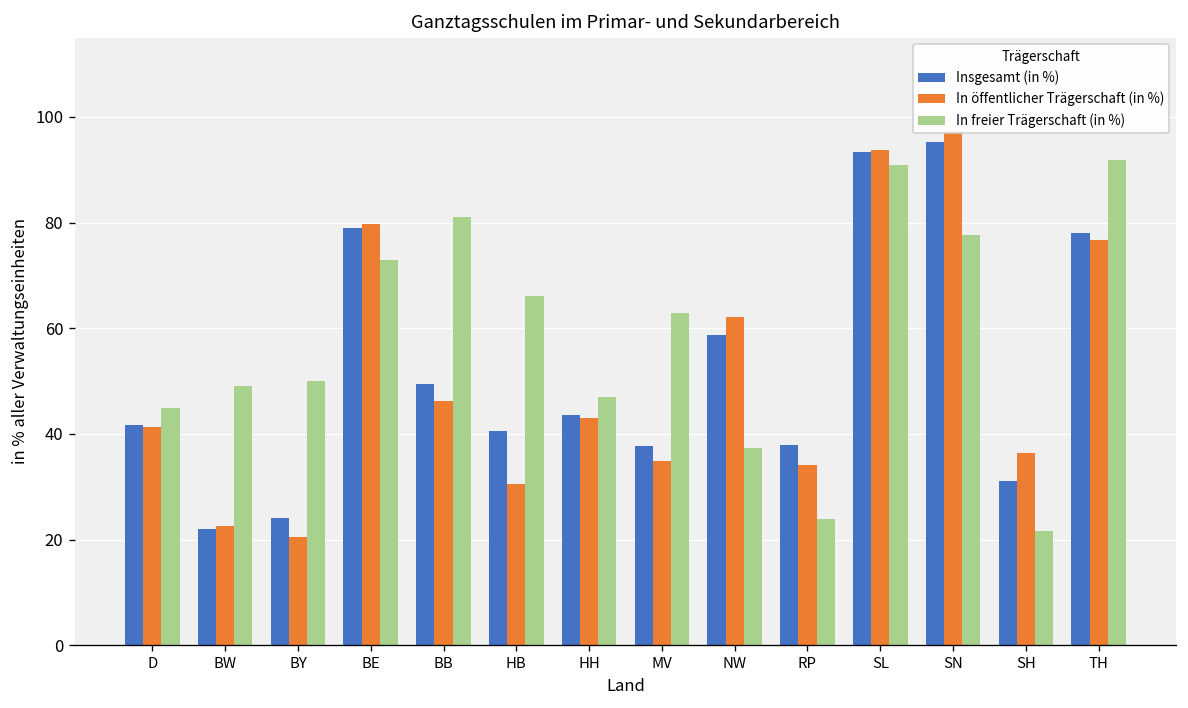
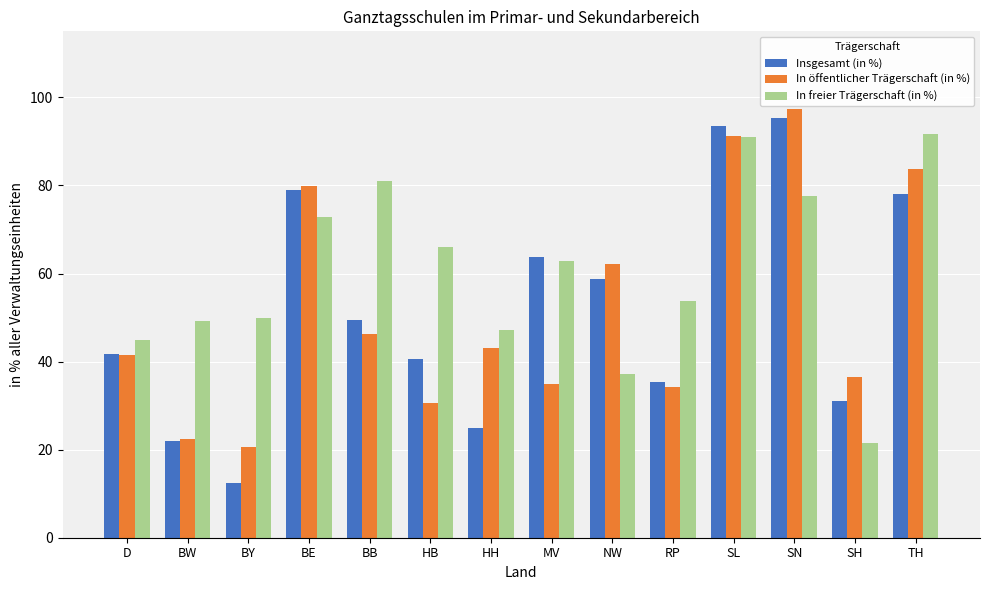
Insgesamt (in %), BY: 24 -> 12
Insgesamt (in %), HH: 44 -> 25
Insgesamt (in %), MV: 38 -> 64
Insgesamt (in %), RP: 38 -> 35
In freier Trägerschaft (in %), RP: 24 -> 54
In öffentlicher Trägerschaft (in %), SL: 94 -> 91
In öffentlicher Trägerschaft (in %), TH: 77 -> 84
